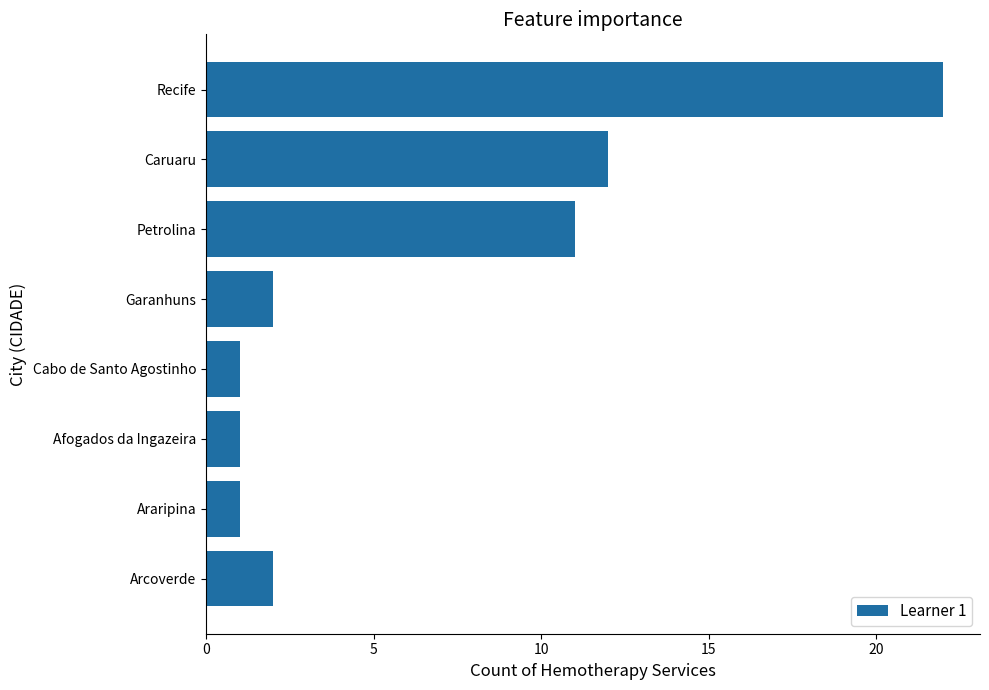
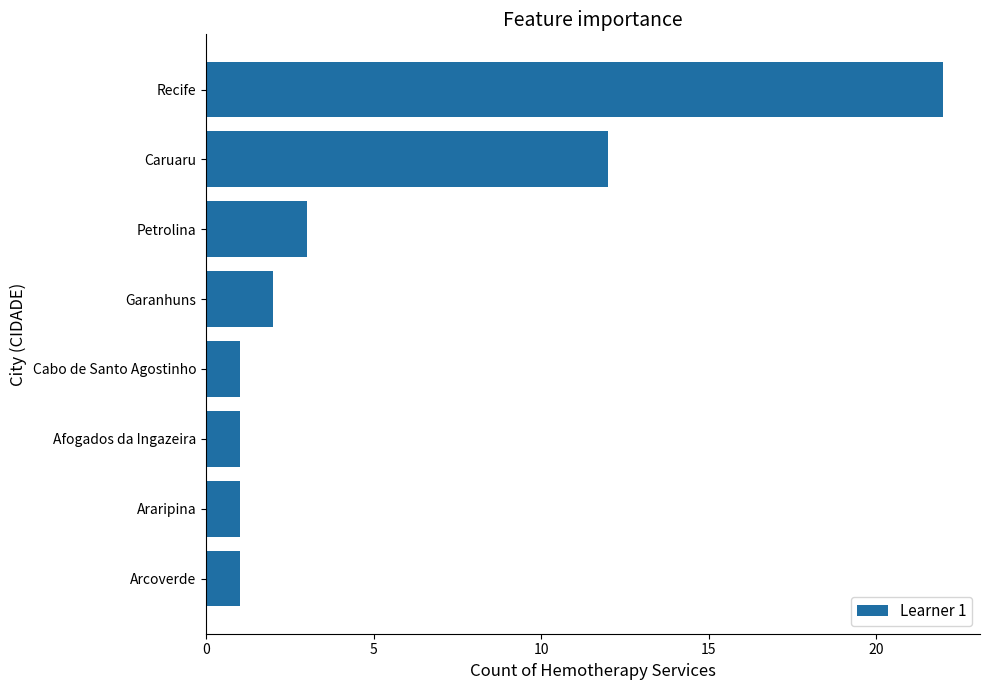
Petrolina: 11 -> 3
Arcoverde: 2 -> 1
